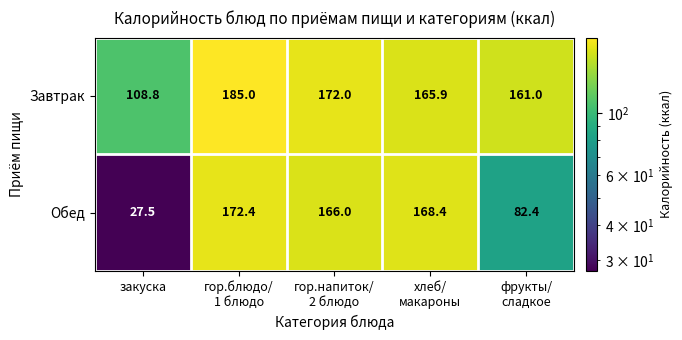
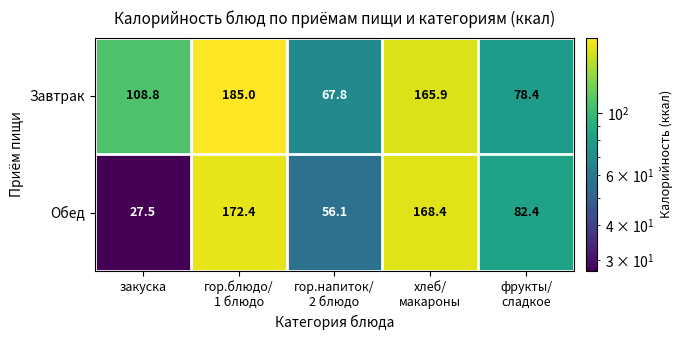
Завтрак, гор.напиток/ 2 блюдо: 172.0 -> 67.8
Завтрак, фрукты/ сладкое: 161.0 -> 78.4
Обед, гор.напиток/ 2 блюдо: 166.0 -> 56.1
